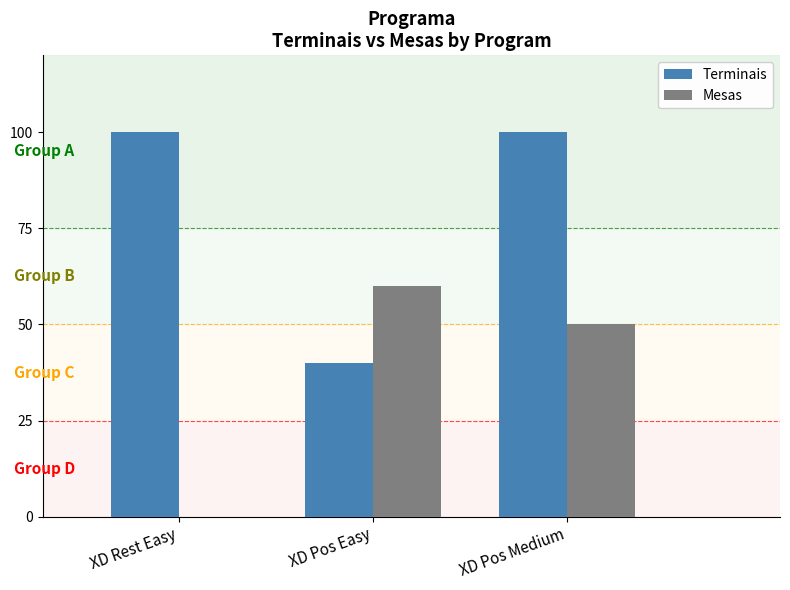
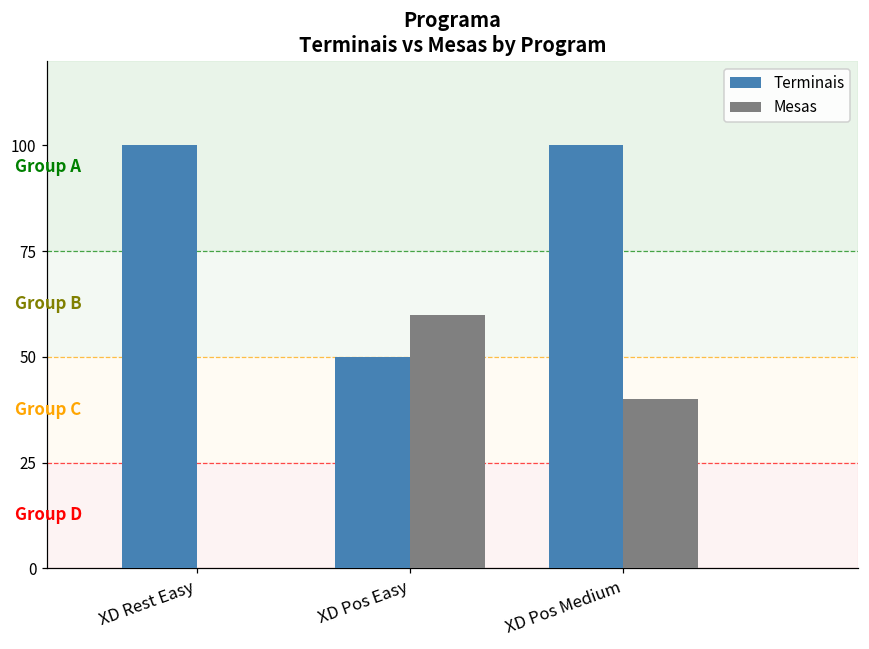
Terminais, XD Pos Easy: 40 -> 50
Mesas, XD Pos Medium: 50 -> 40
